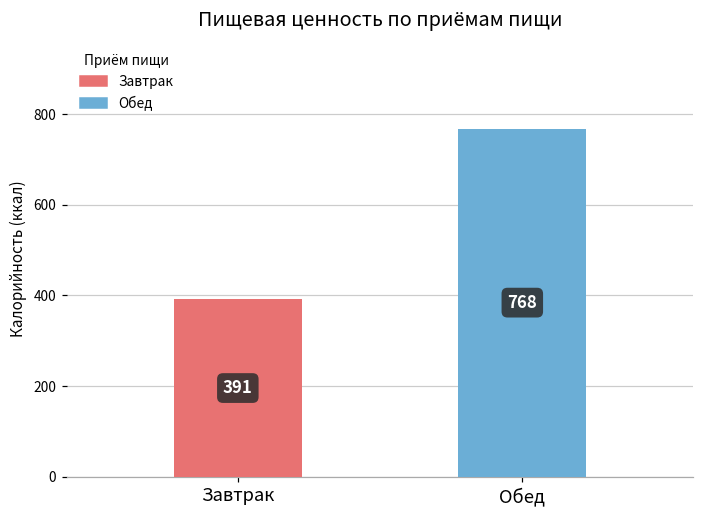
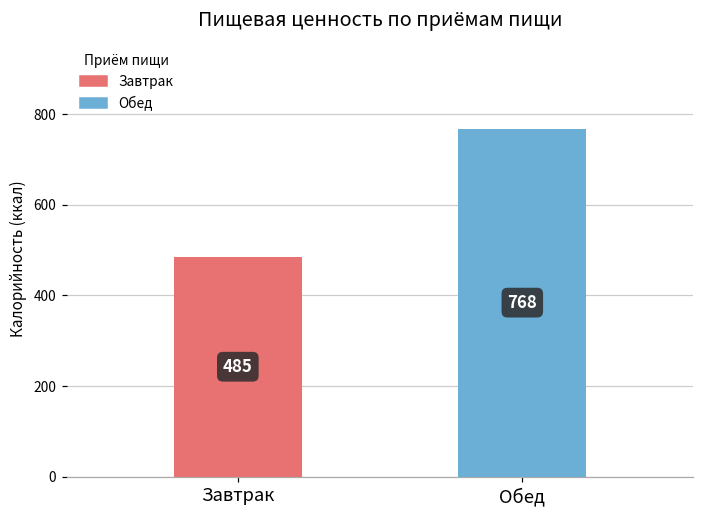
Завтрак: 391 -> 485
